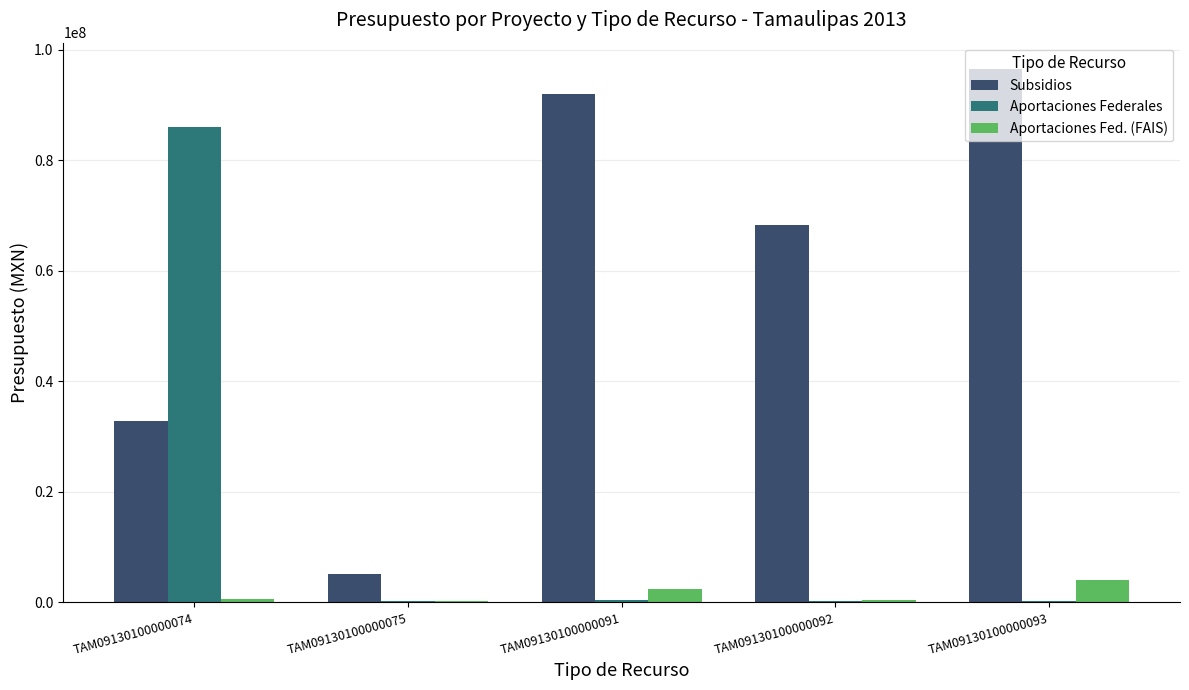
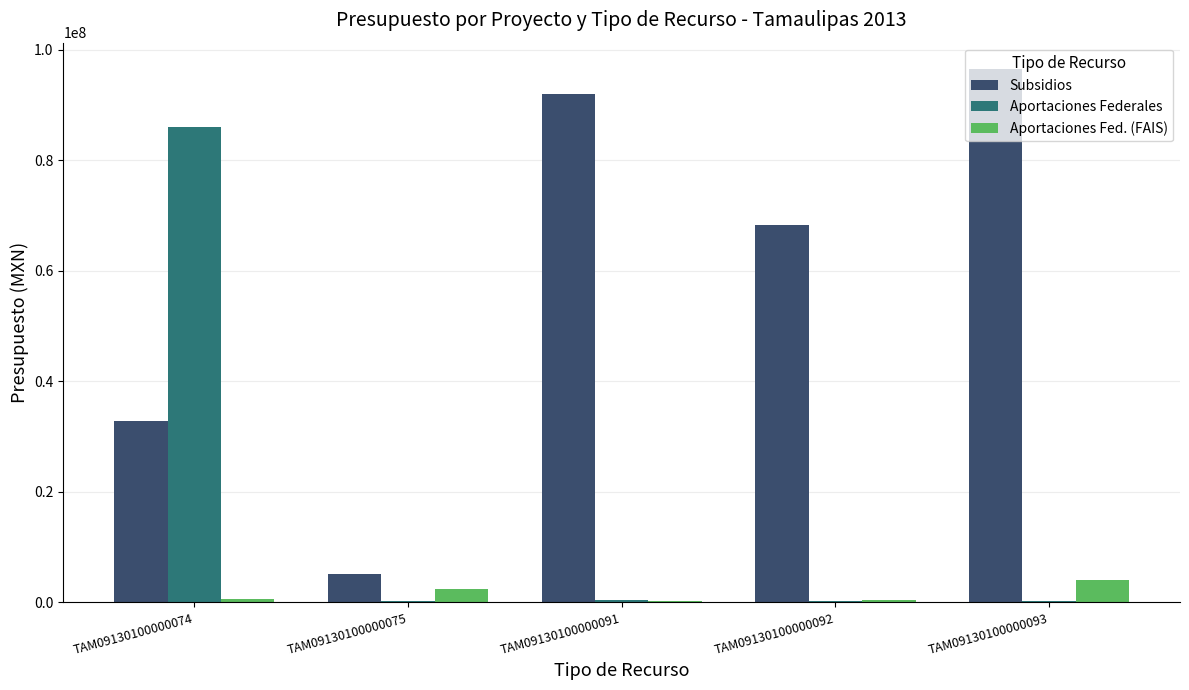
Aportaciones Fed. (FAIS), TAM09130100000075: 0 -> 2000000
Aportaciones Fed. (FAIS), TAM09130100000091: 2000000 -> 0
